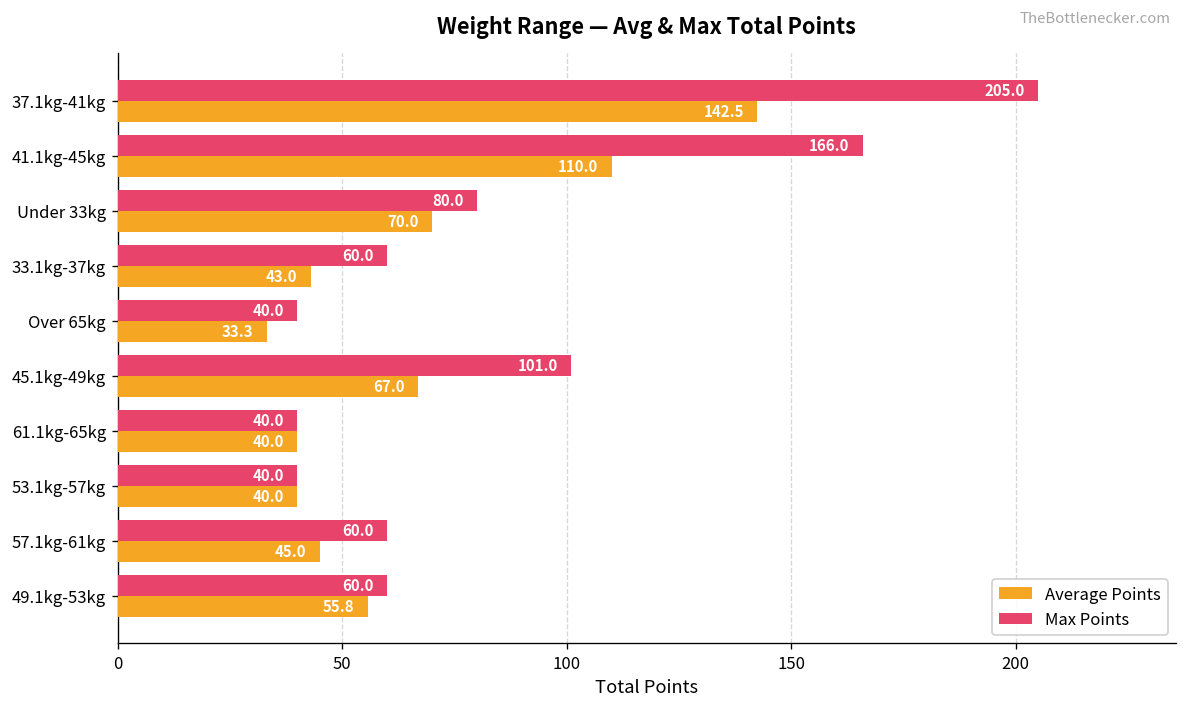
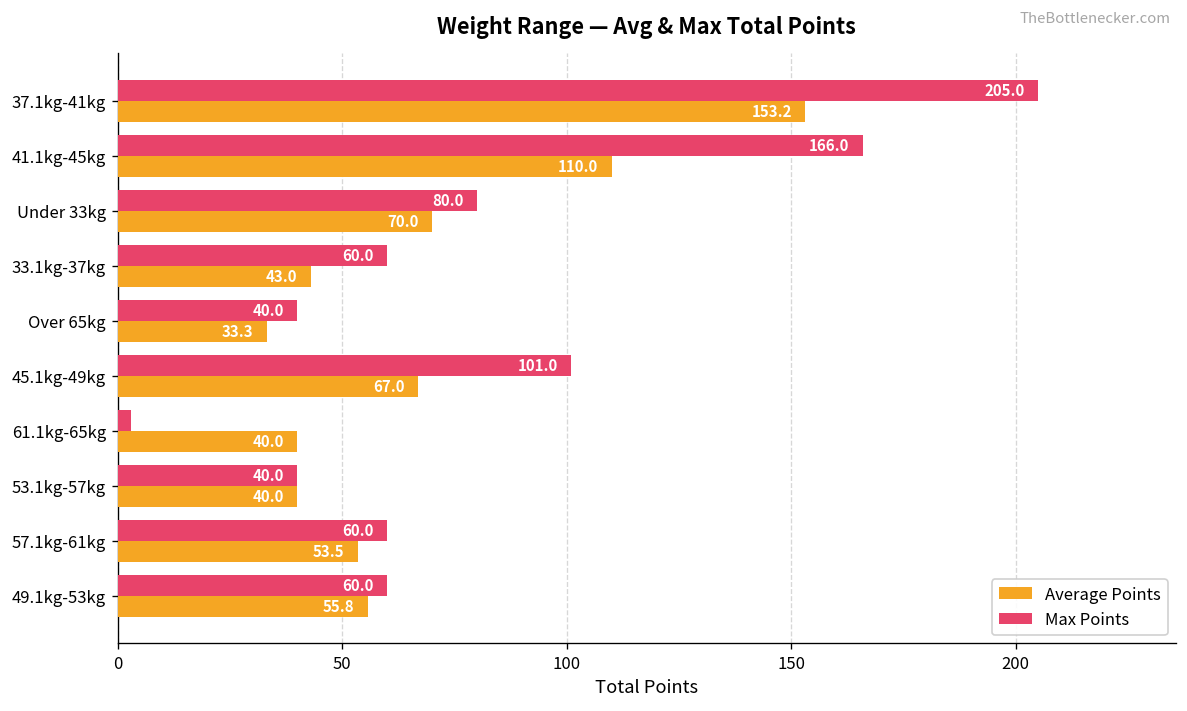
Average Points, 37.1kg-41kg: 142.5 -> 153.2
Max Points, 61.1kg-65kg: 40 -> 3
Average Points, 57.1kg-61kg: 45.0 -> 53.5
